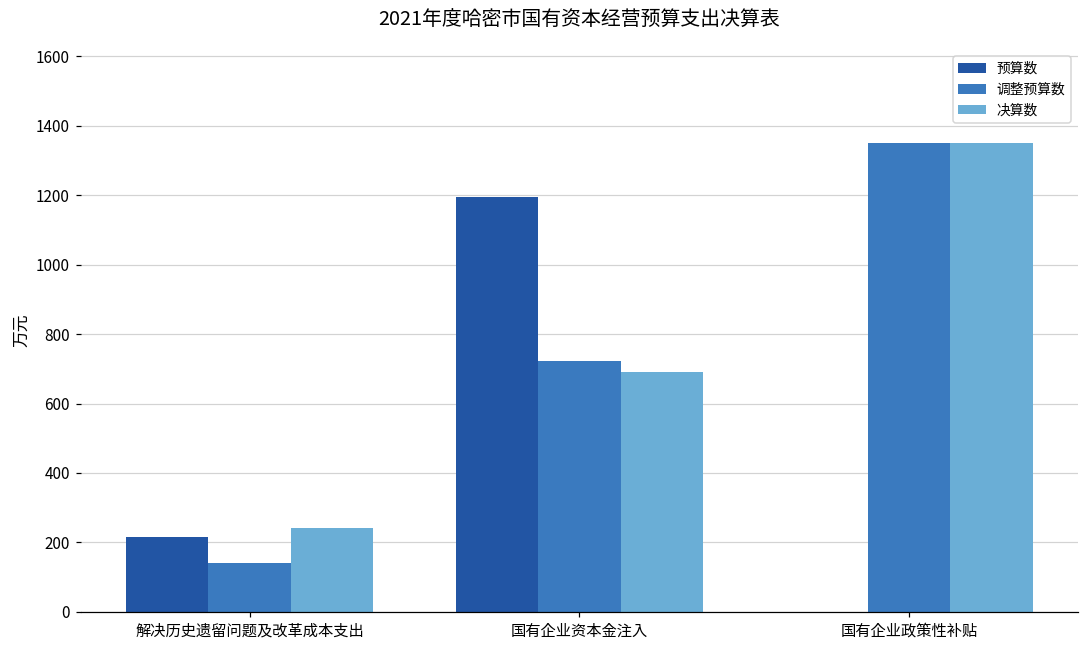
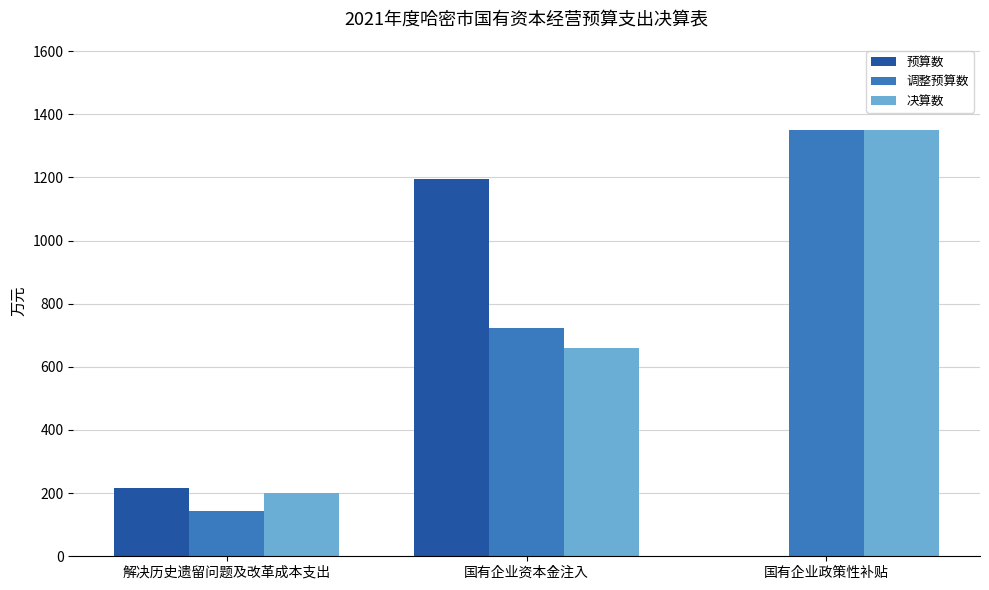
决算数, 解决历史遗留问题及改革成本支出: 240 -> 200
决算数, 国有企业资本金注入: 690 -> 660
